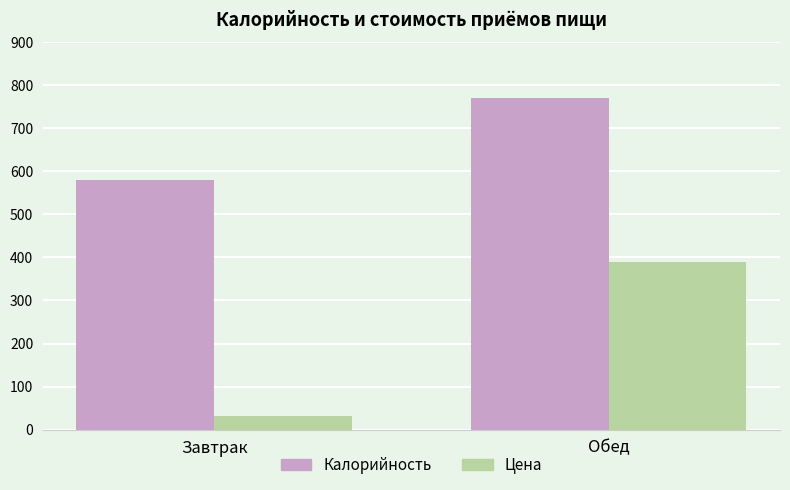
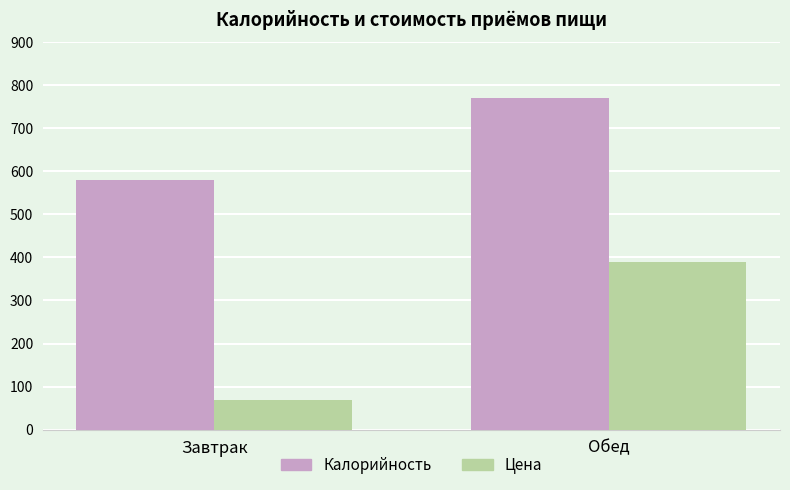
Цена, Завтрак: 30 -> 70
